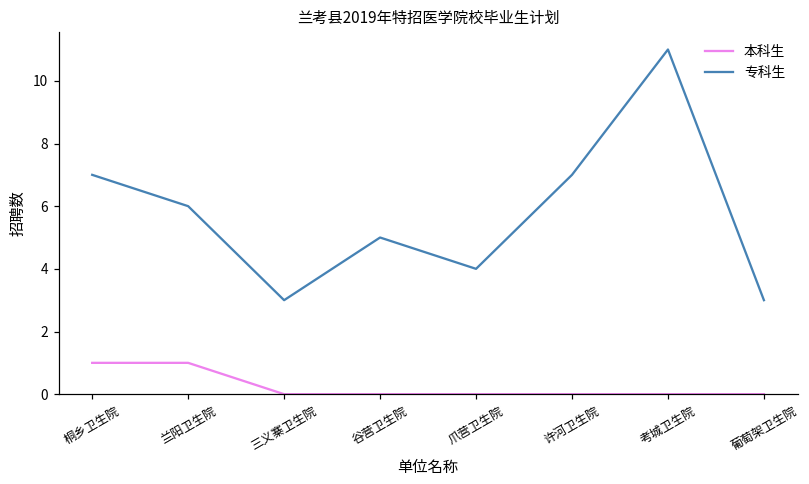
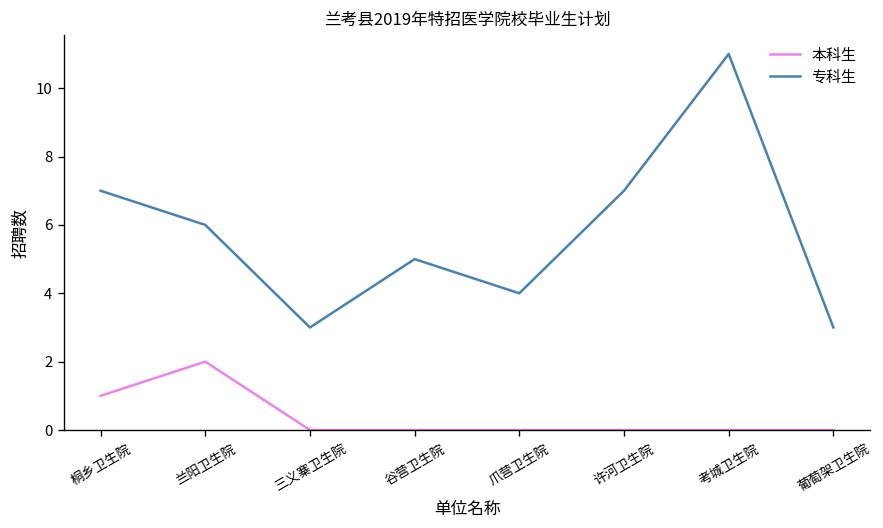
本科生, 兰阳卫生院: 1 -> 2
